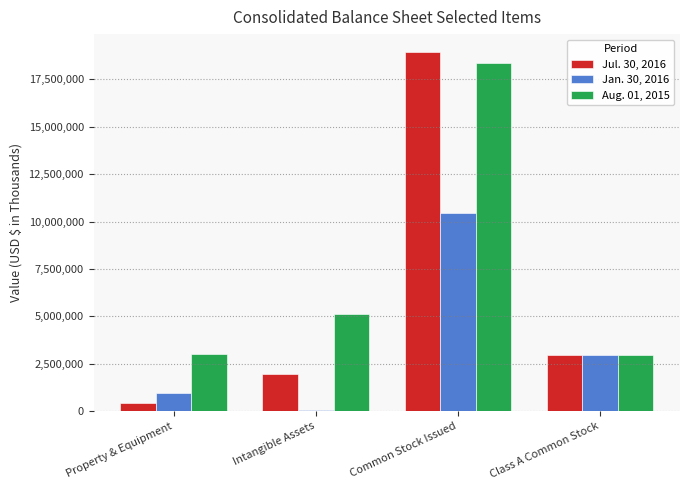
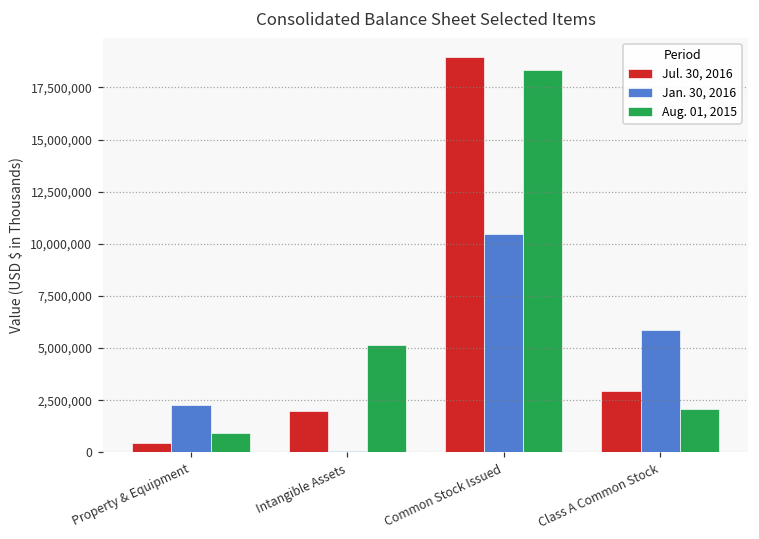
Jan. 30, 2016, Property & Equipment: 1,000,000 -> 2,300,000
Aug. 01, 2015, Property & Equipment: 3,000,000 -> 900,000
Jan. 30, 2016, Class A Common Stock: 3,000,000 -> 5,900,000
Aug. 01, 2015, Class A Common Stock: 3,000,000 -> 2,100,000
